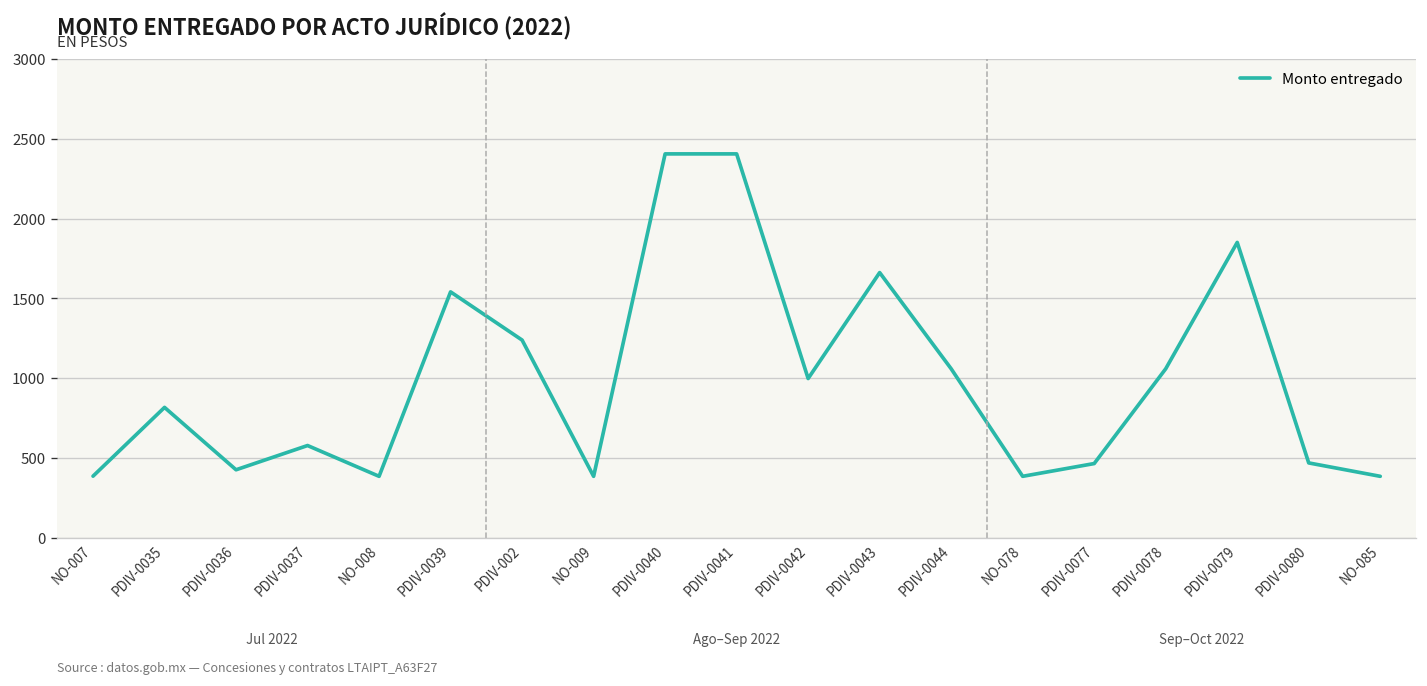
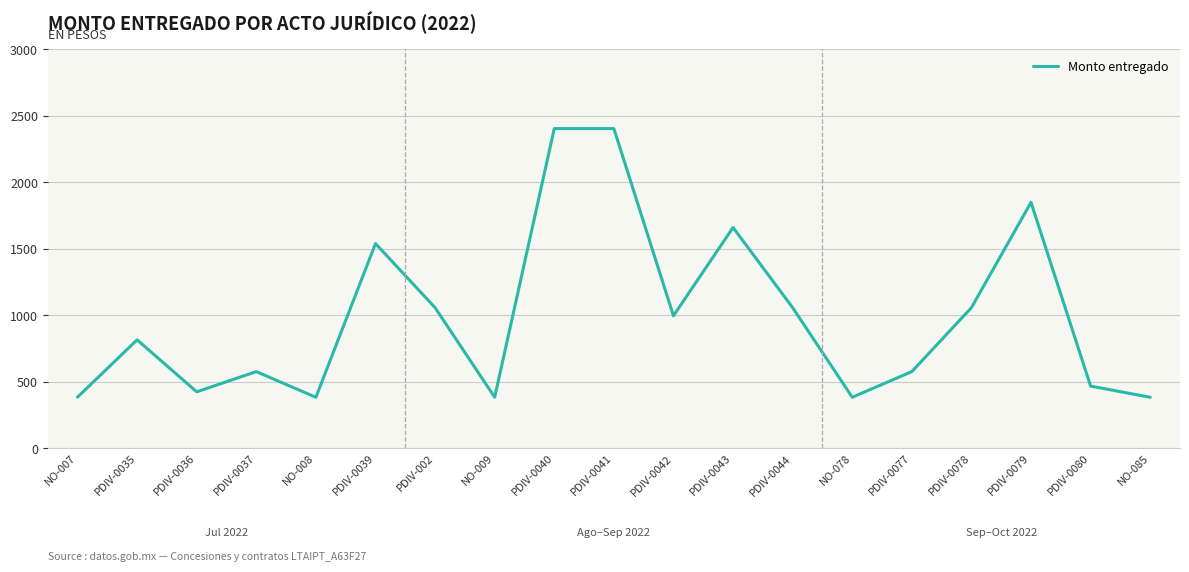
PDIV-002: 1240 -> 1060
PDIV-0077: 460 -> 580
